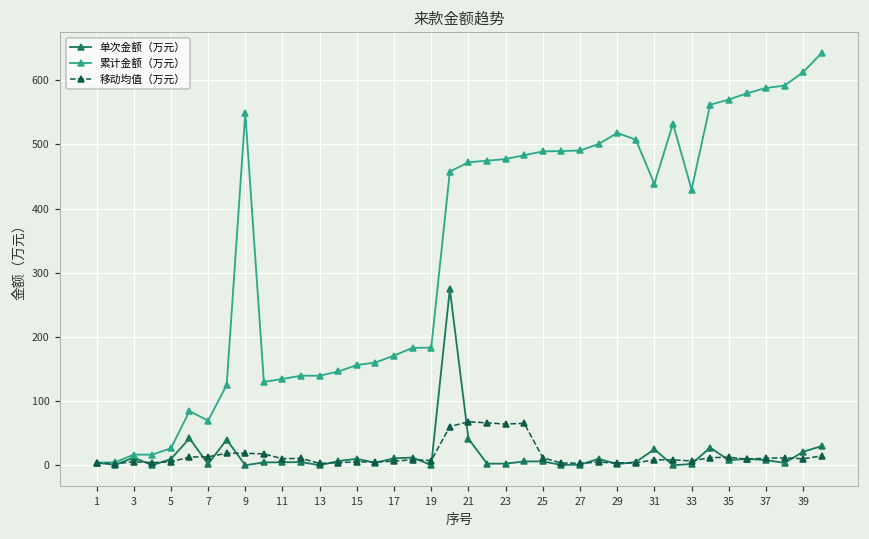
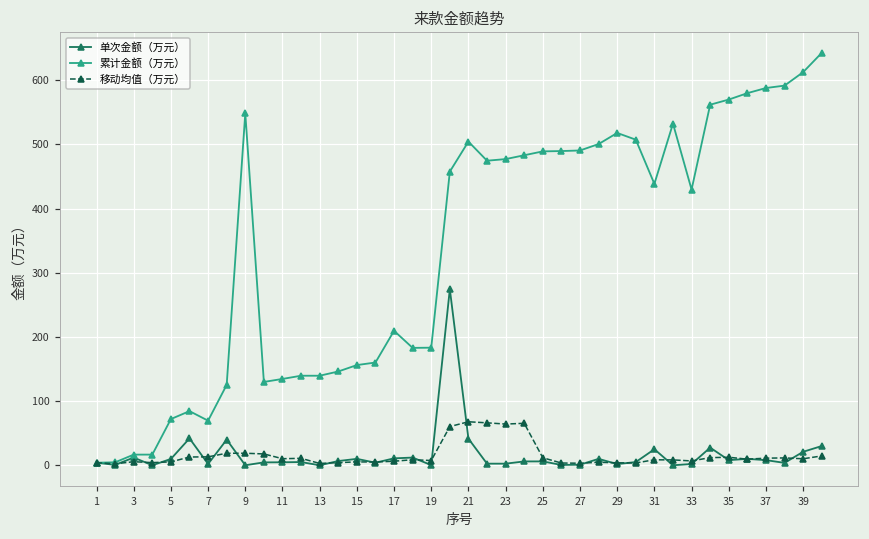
累计金额（万元）, 5: 30 -> 70
累计金额（万元）, 17: 170 -> 210
累计金额（万元）, 21: 470 -> 500
